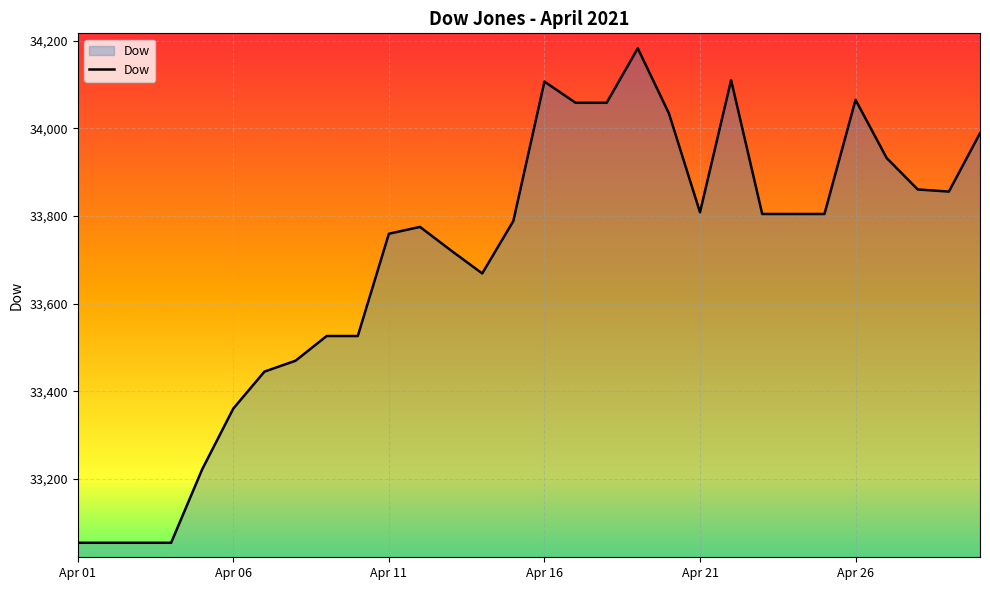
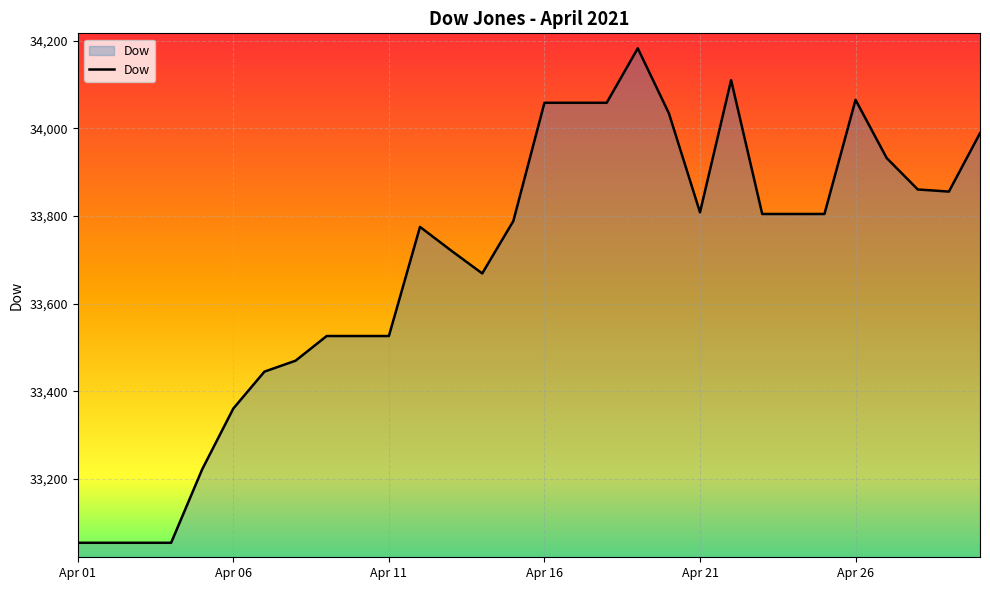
Apr 11: 33,760 -> 33,530
Apr 16: 34,110 -> 34,060
